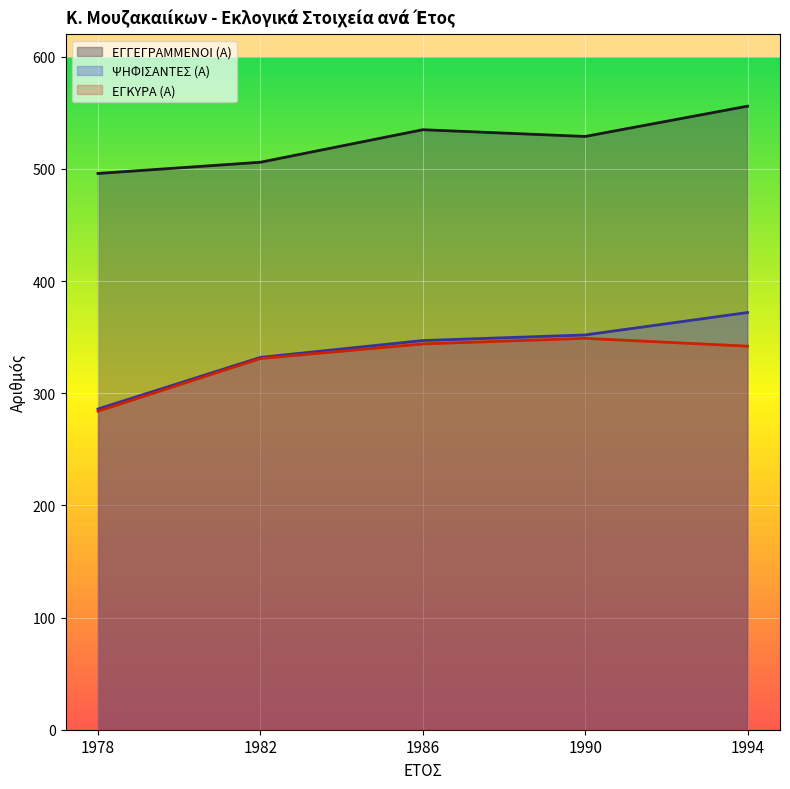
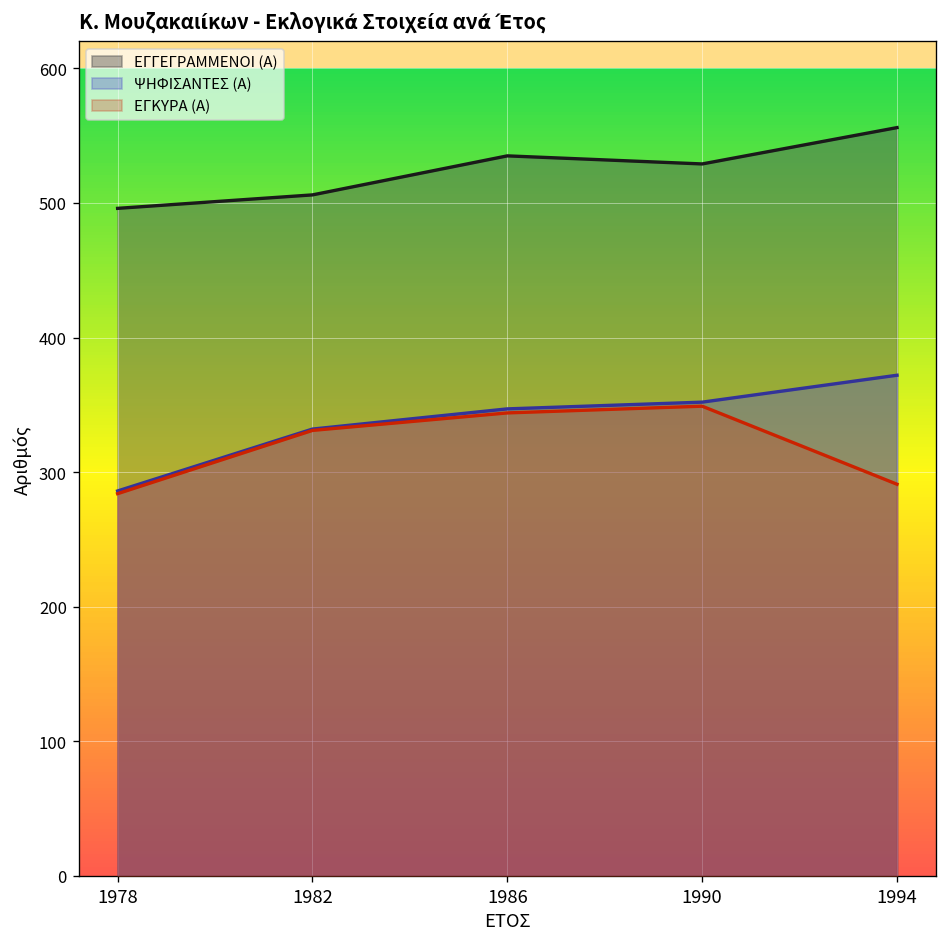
ΕΓΚΥΡΑ (Α), 1994: 342 -> 291
